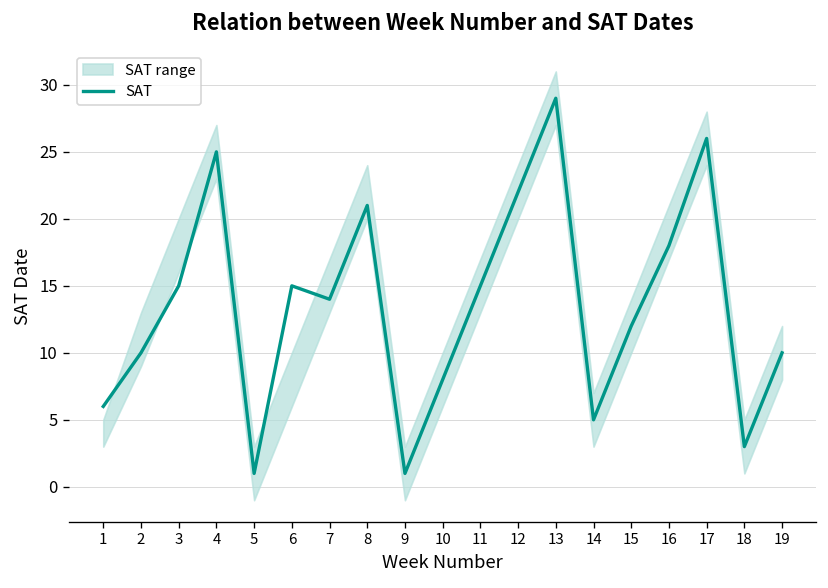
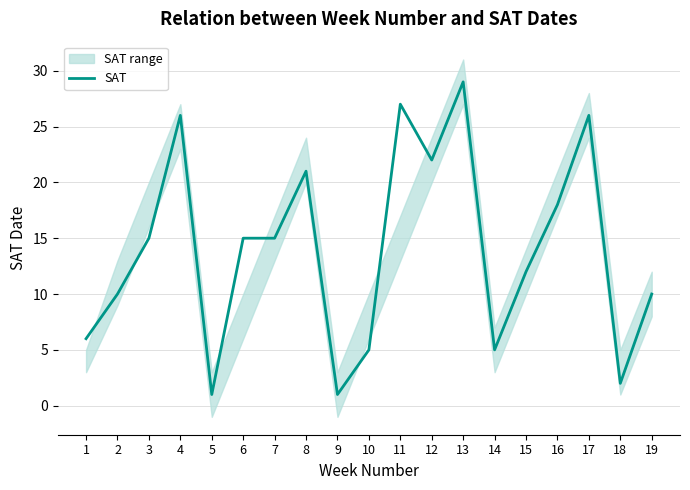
SAT, 4: 25 -> 26
SAT, 7: 14 -> 15
SAT, 10: 8 -> 5
SAT, 11: 15 -> 27
SAT, 18: 3 -> 2
